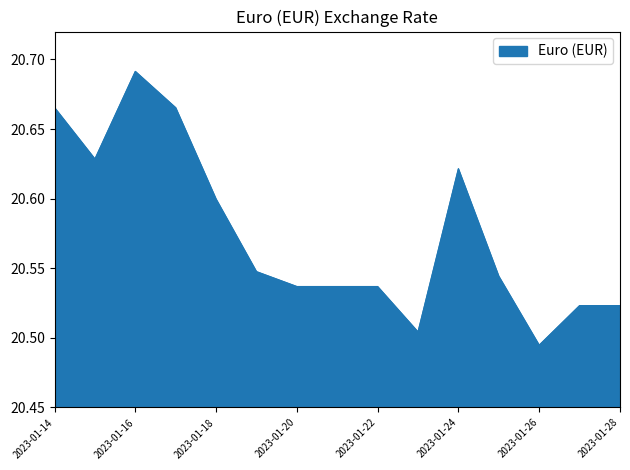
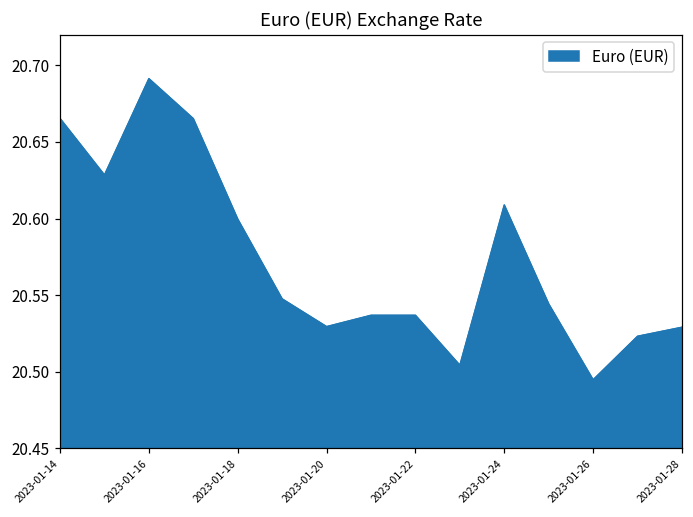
2023-01-20: 20.537 -> 20.529
2023-01-24: 20.621 -> 20.609
2023-01-28: 20.523 -> 20.529
